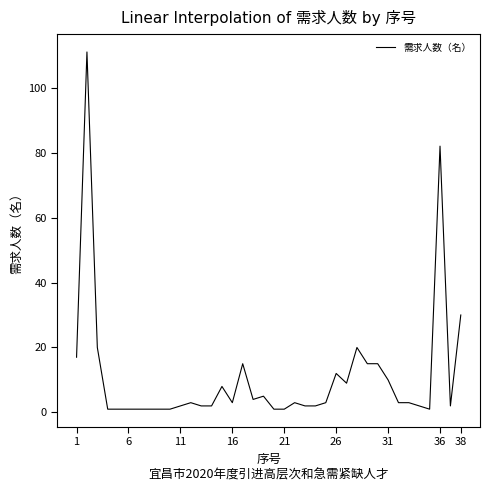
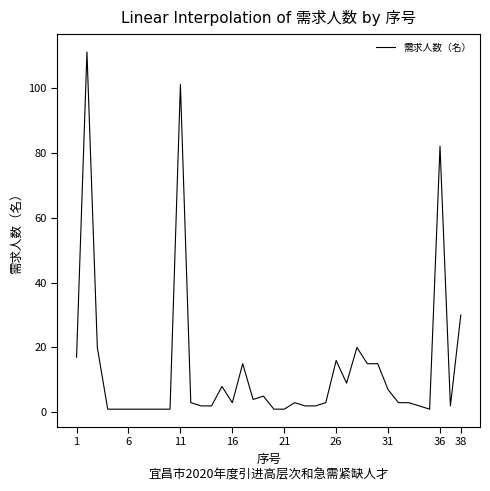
11: 2 -> 101
26: 12 -> 16
31: 10 -> 7
